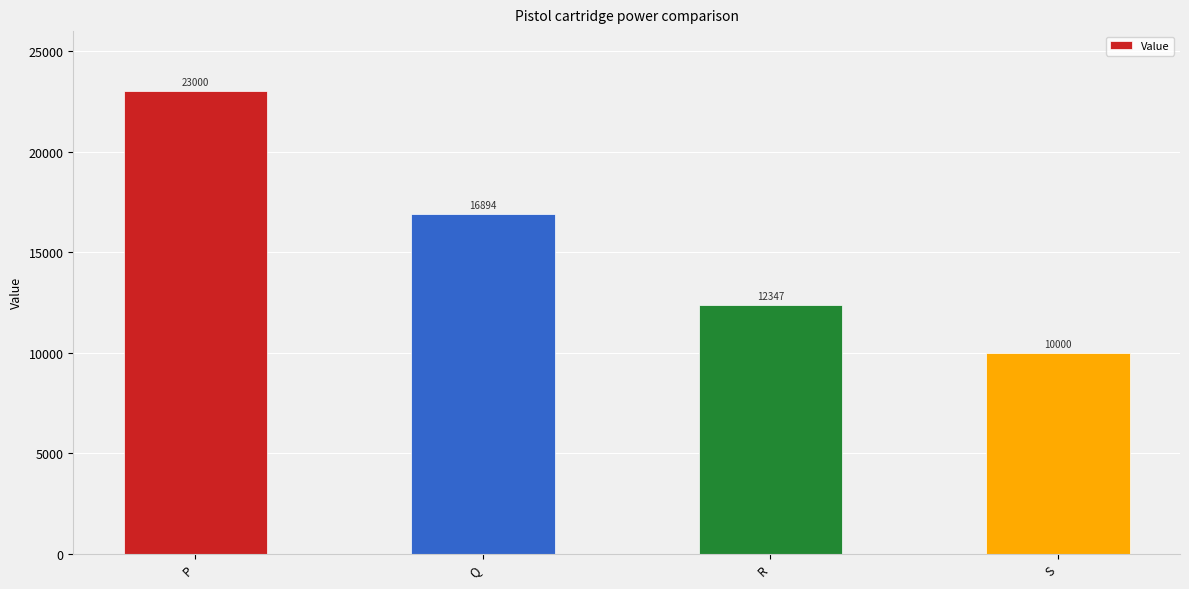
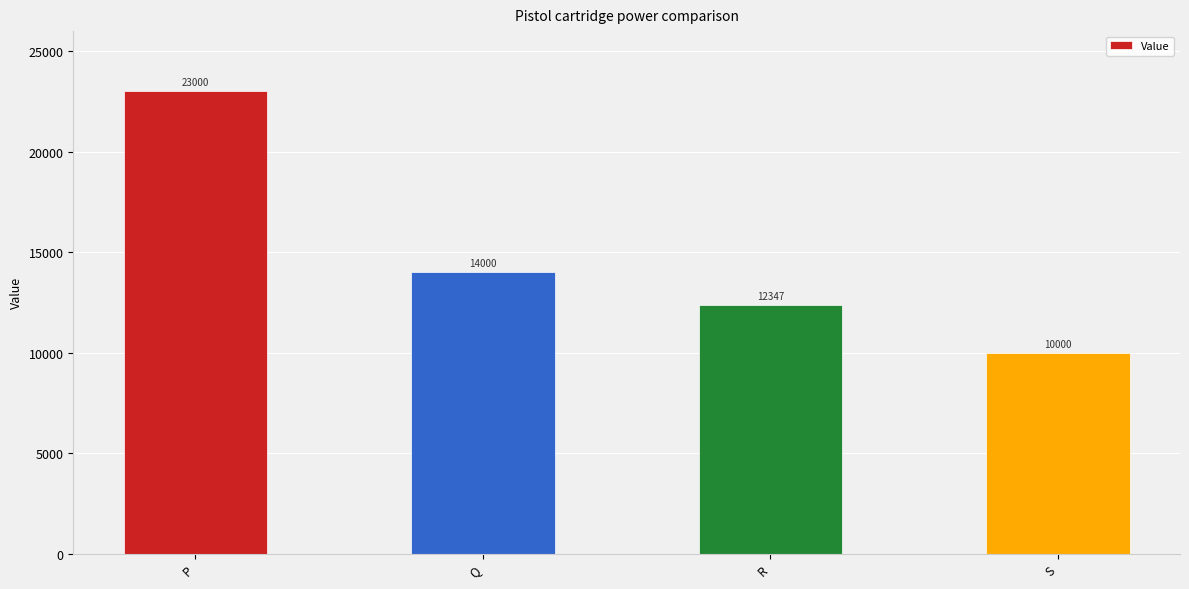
Q: 16894 -> 14000
